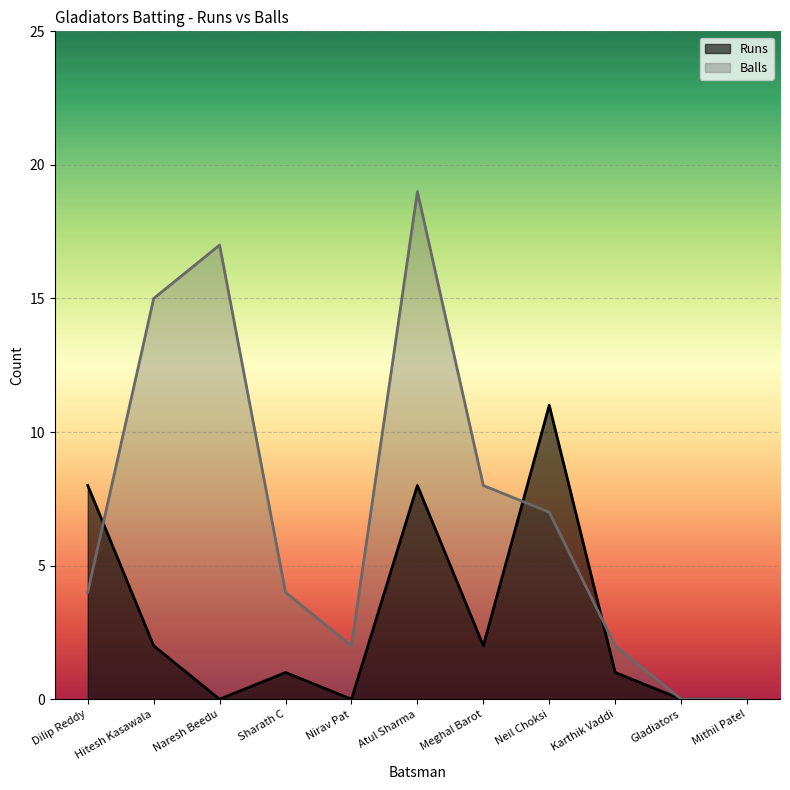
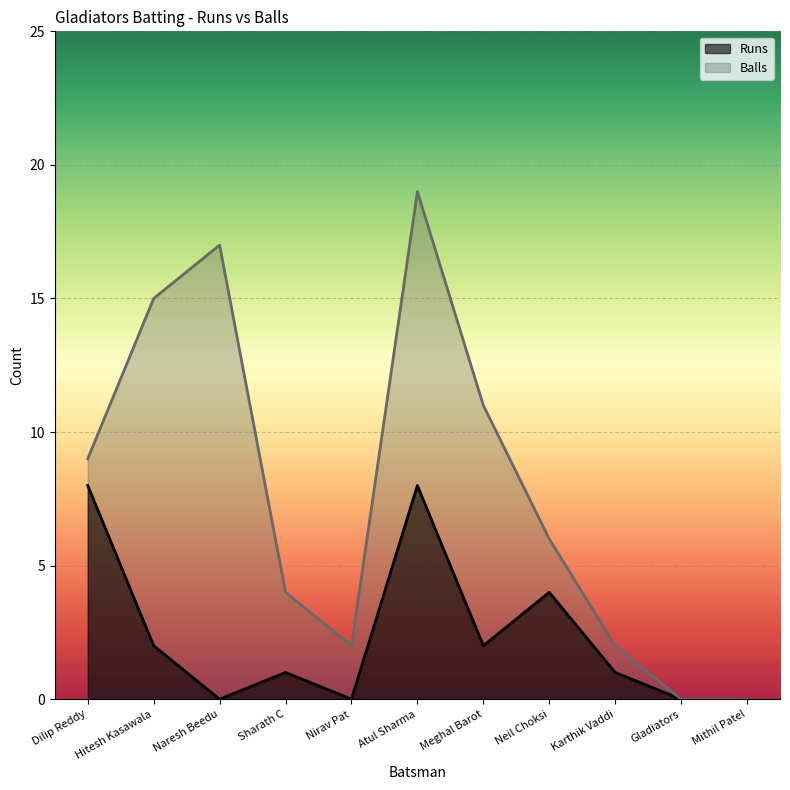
Balls, Dilip Reddy: 4 -> 9
Balls, Meghal Barot: 8 -> 11
Runs, Neil Choksi: 11 -> 4
Balls, Neil Choksi: 7 -> 6
